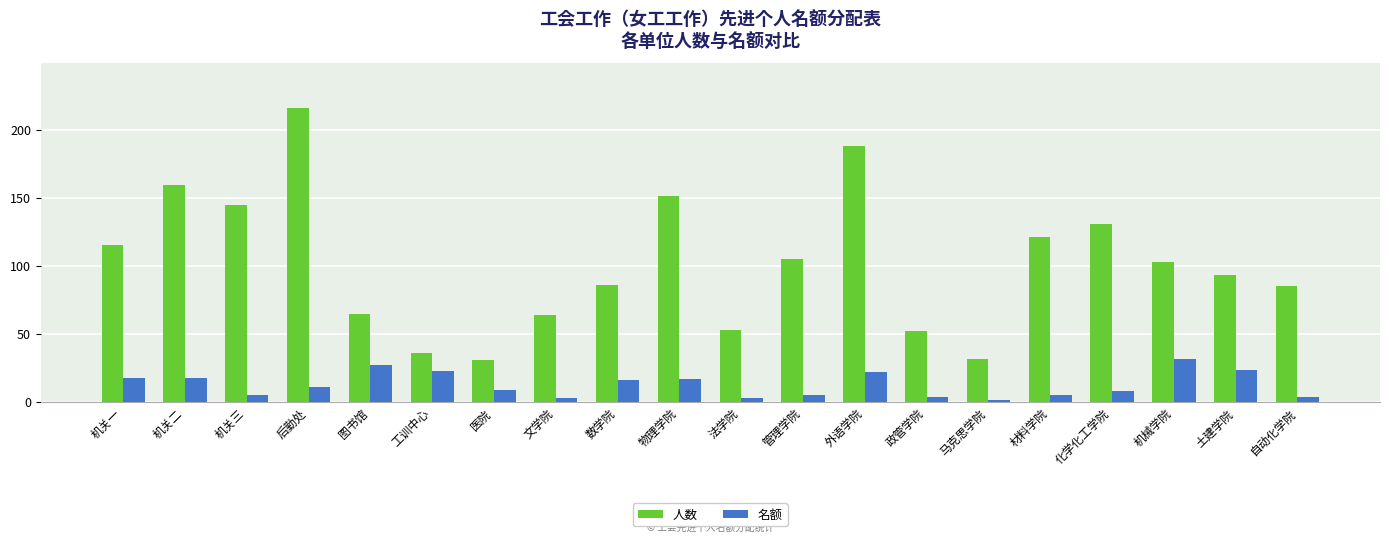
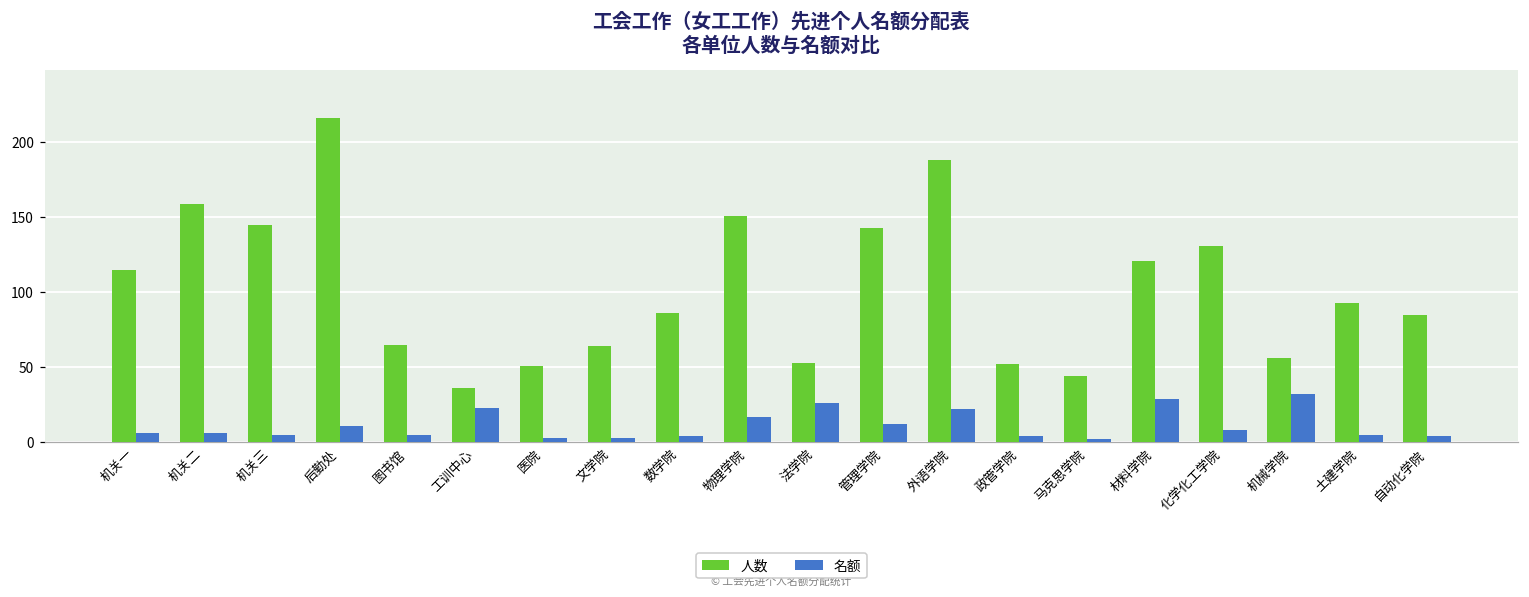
名额, 机关一: 18 -> 6
名额, 机关二: 18 -> 6
名额, 图书馆: 27 -> 5
人数, 医院: 31 -> 51
名额, 医院: 9 -> 3
名额, 数学院: 16 -> 4
名额, 法学院: 3 -> 26
人数, 管理学院: 105 -> 143
名额, 管理学院: 5 -> 12
人数, 马克思学院: 32 -> 44
名额, 材料学院: 5 -> 29
人数, 机械学院: 103 -> 56
名额, 土建学院: 24 -> 5
